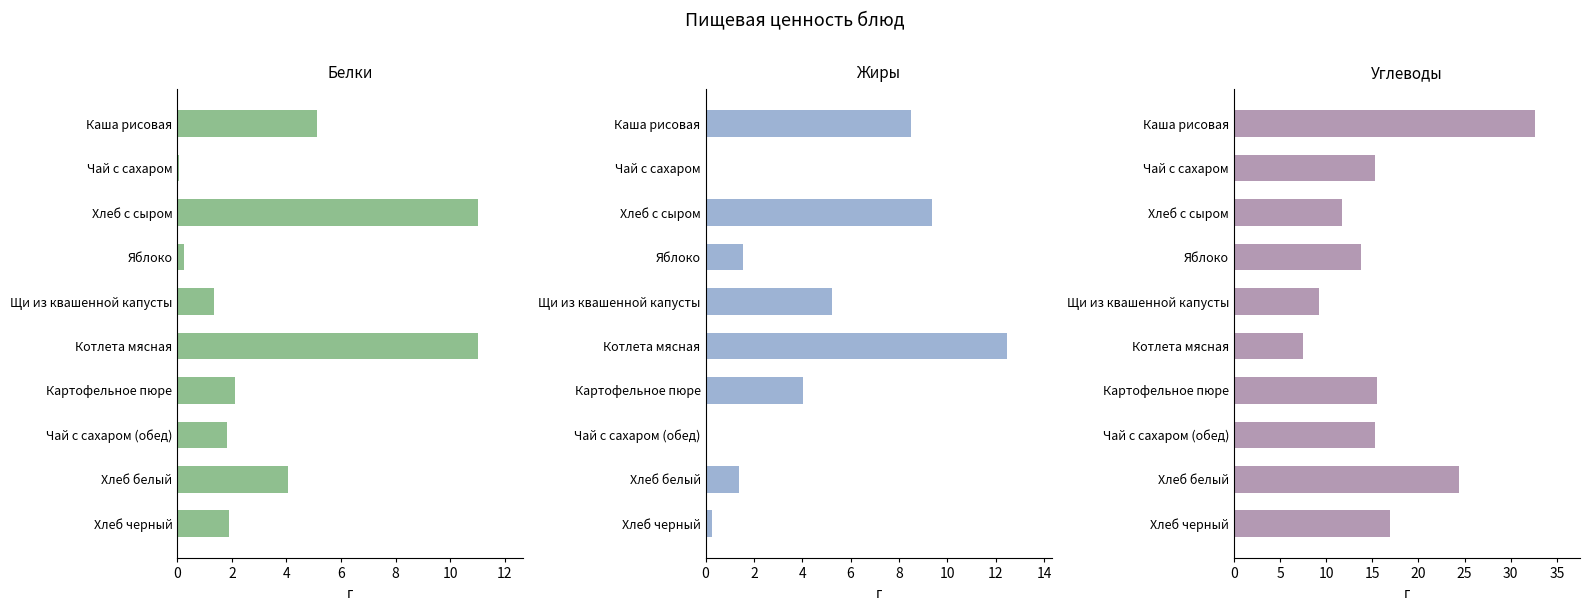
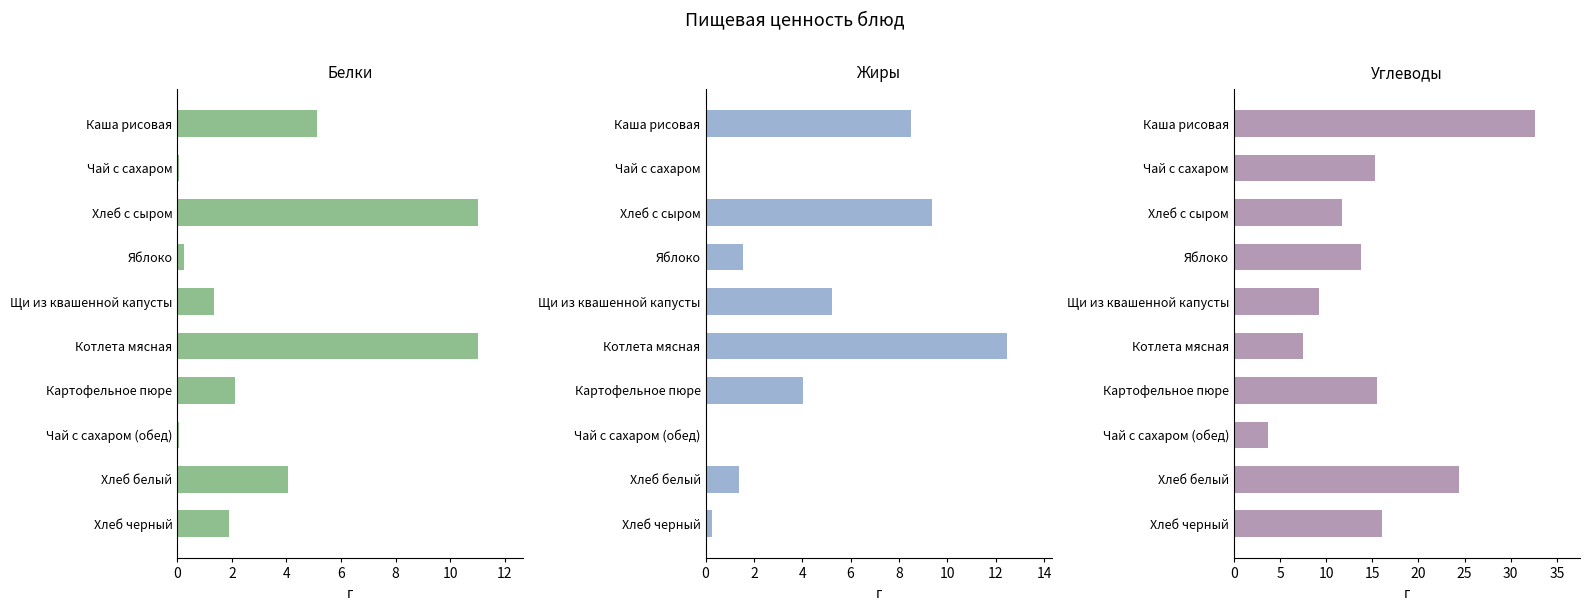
Белки, Чай с сахаром (обед): 1.8 -> 0.1
Углеводы, Чай с сахаром (обед): 15 -> 4
Углеводы, Хлеб черный: 17 -> 16
